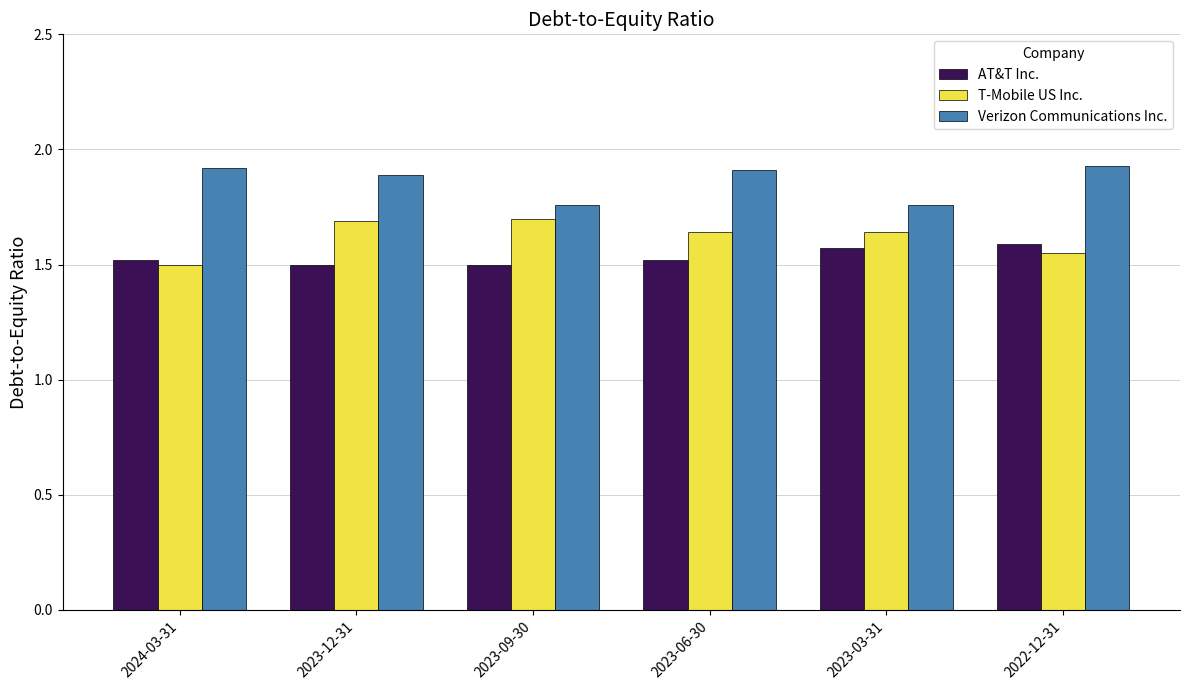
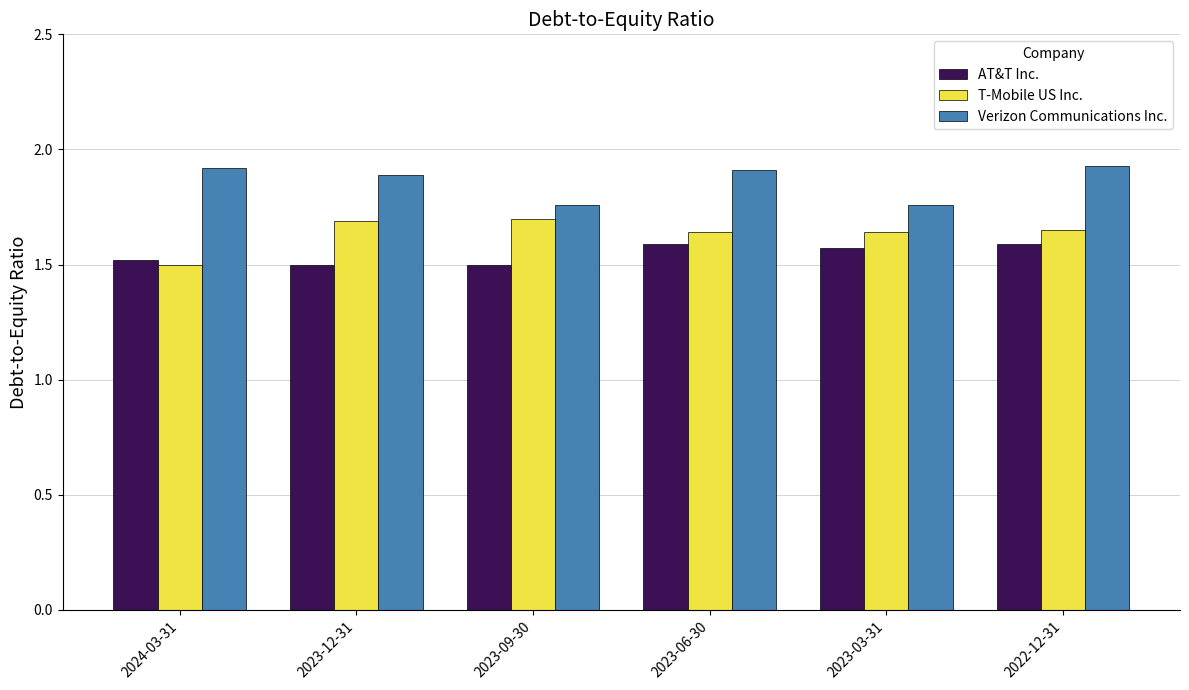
AT&T Inc., 2023-06-30: 1.52 -> 1.59
T-Mobile US Inc., 2022-12-31: 1.55 -> 1.65
